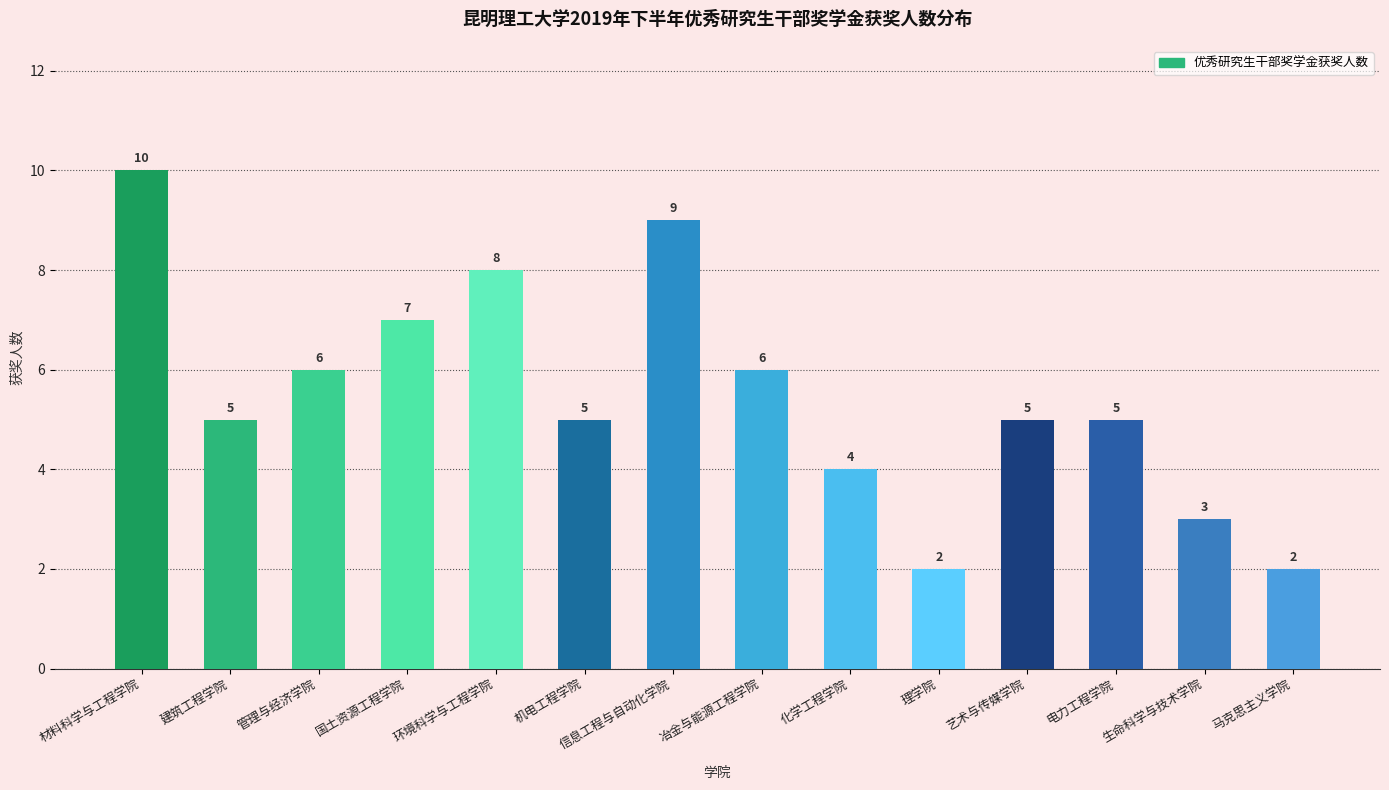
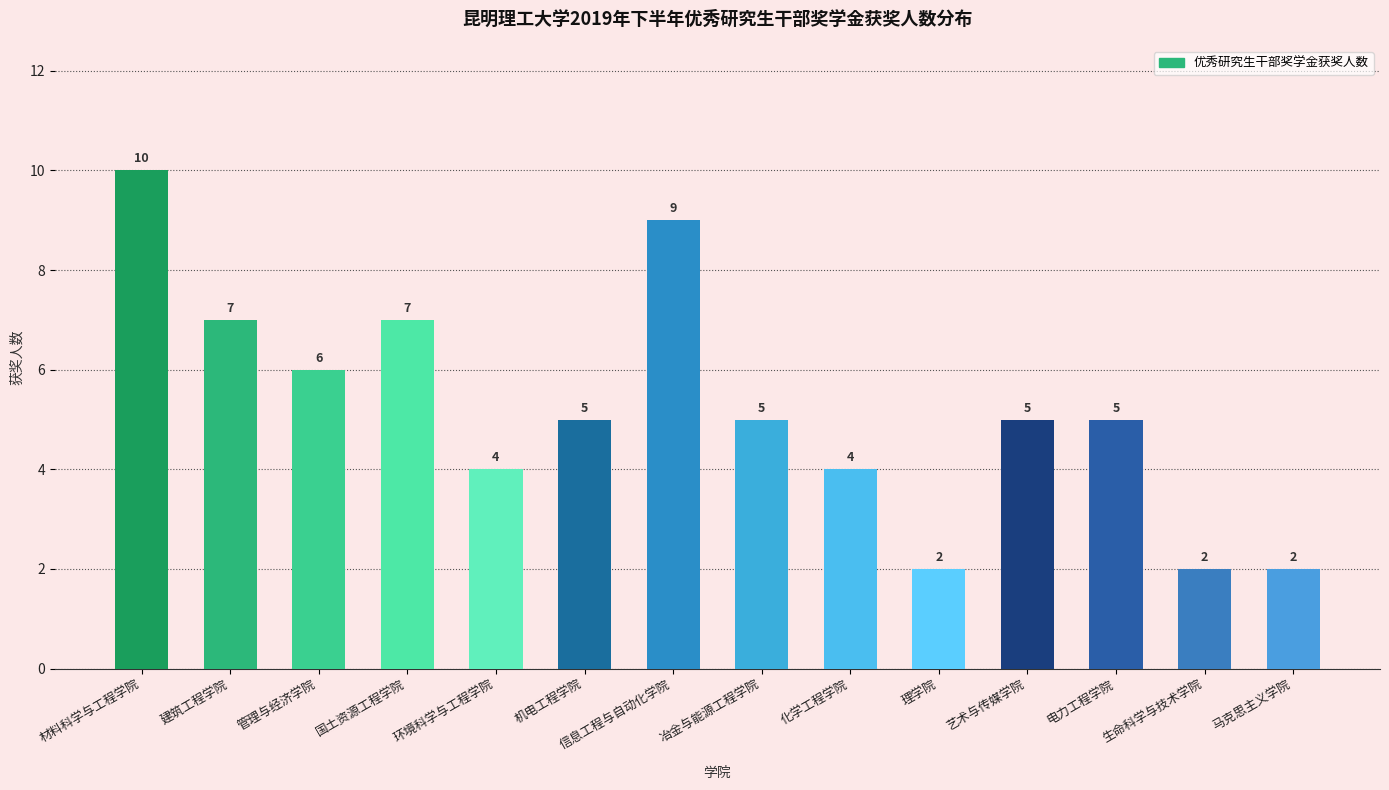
建筑工程学院: 5 -> 7
环境科学与工程学院: 8 -> 4
冶金与能源工程学院: 6 -> 5
生命科学与技术学院: 3 -> 2
